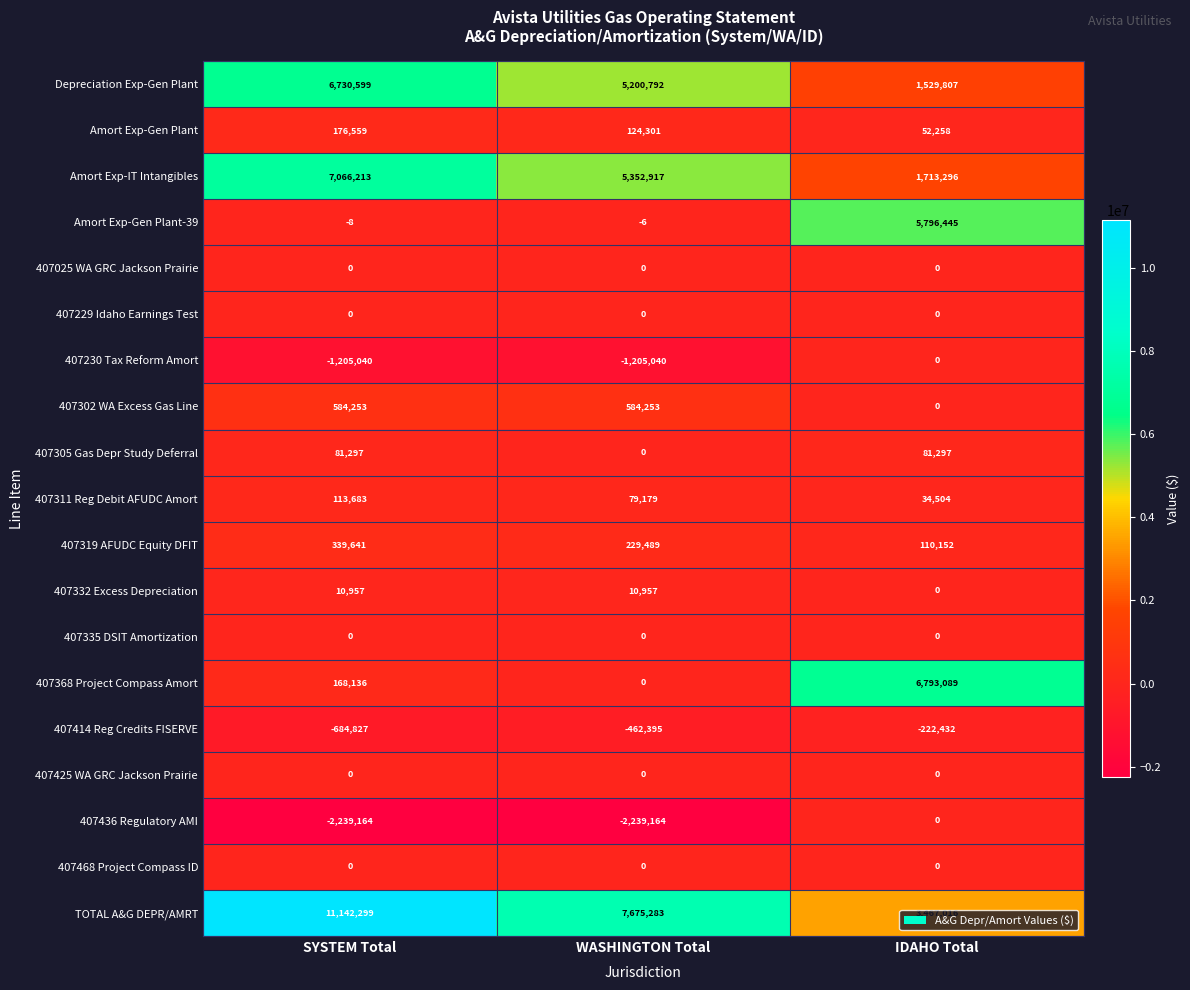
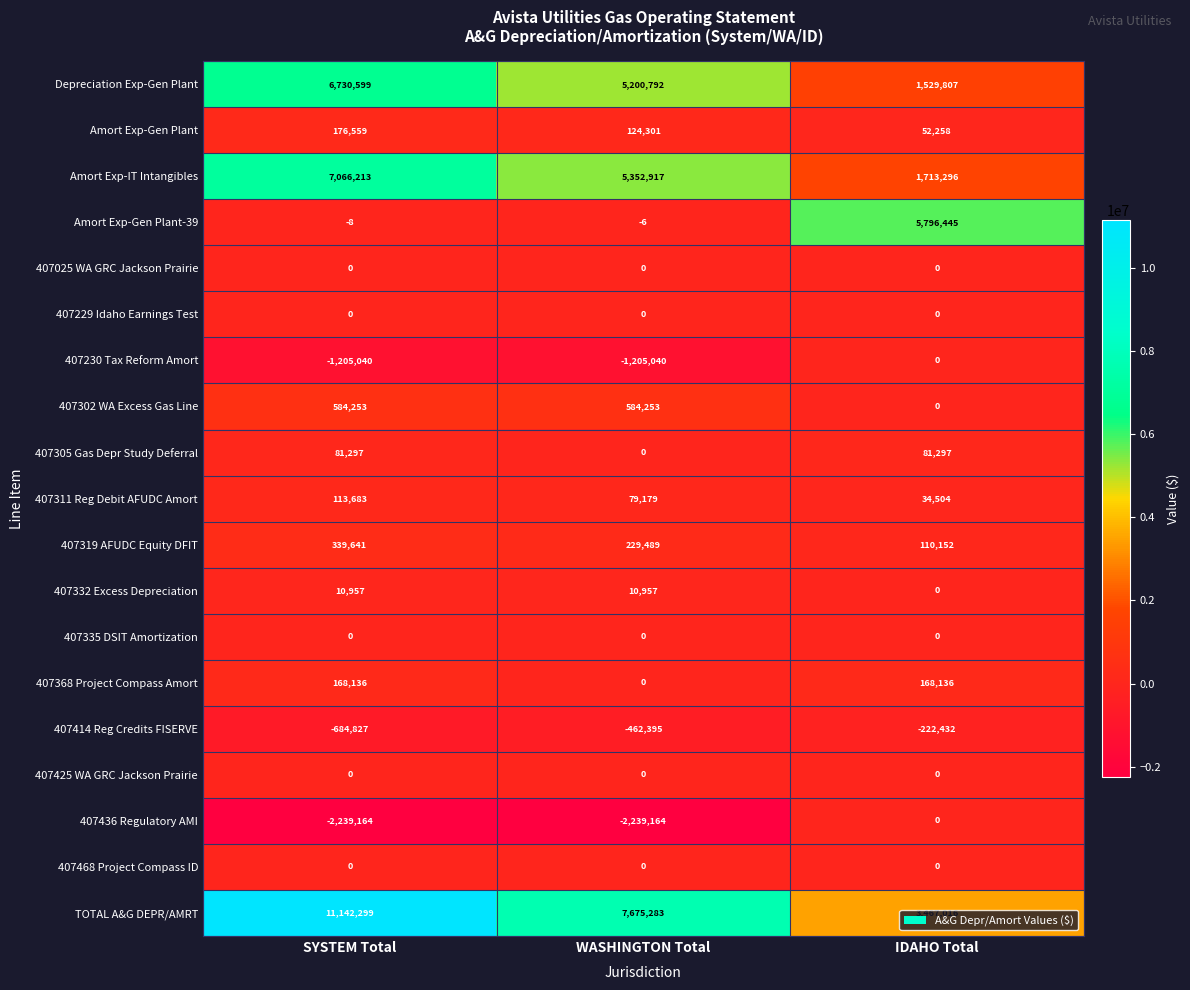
407368 Project Compass Amort, IDAHO Total: 6,793,089 -> 168,136
